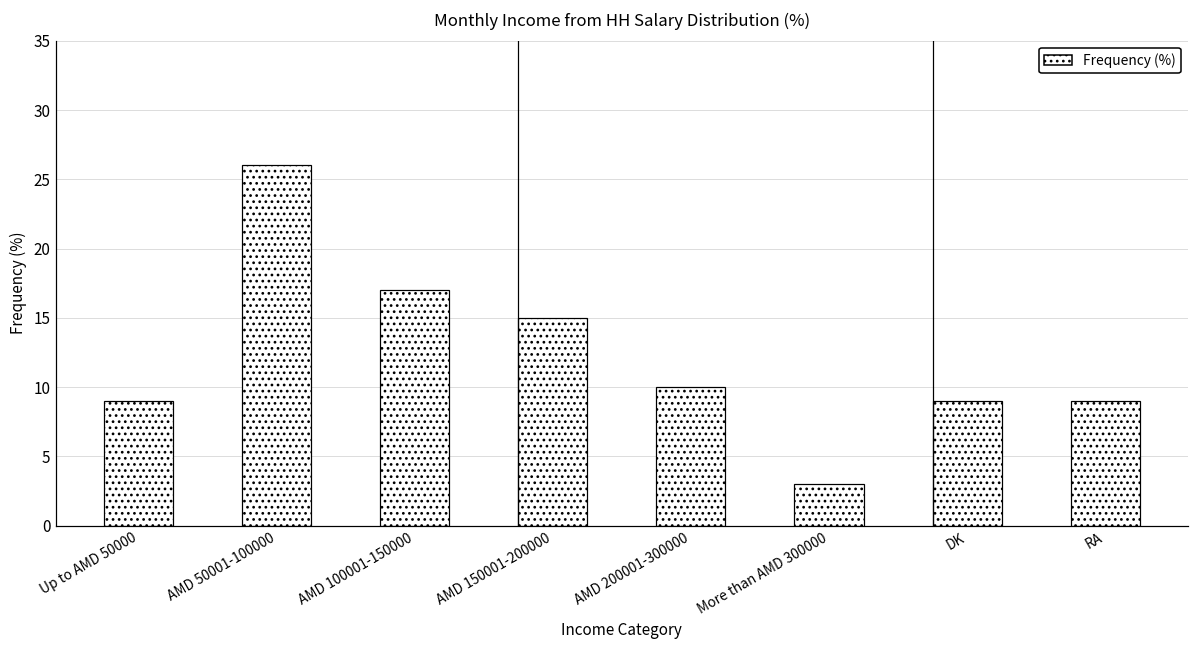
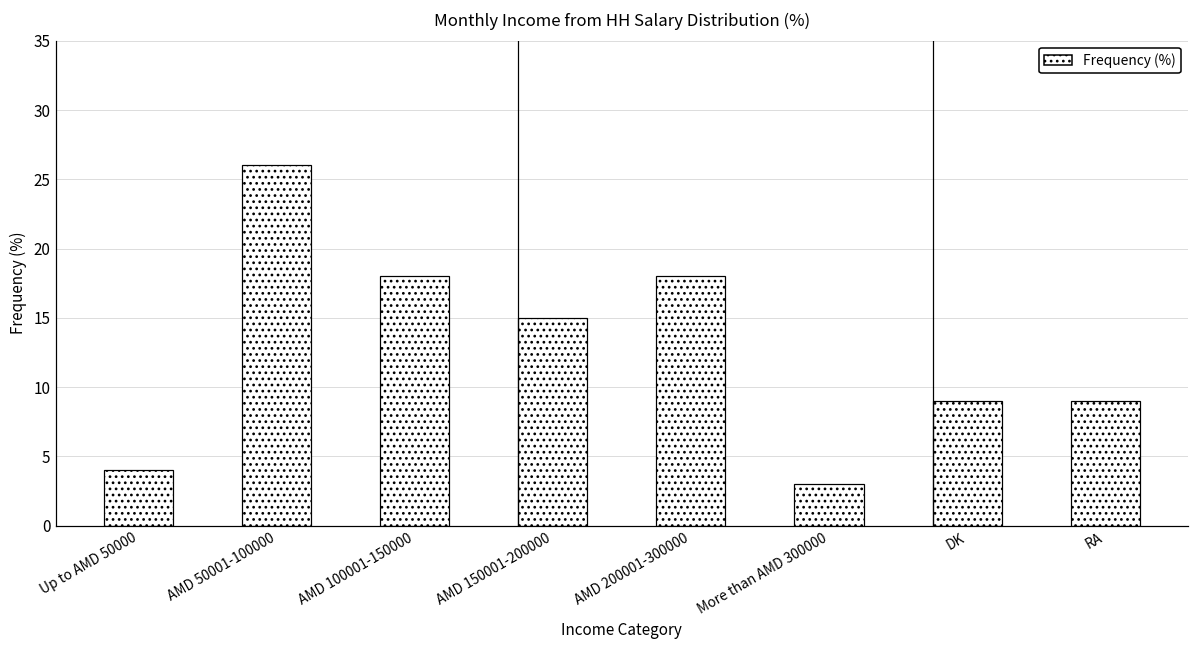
Up to AMD 50000: 9 -> 4
AMD 100001-150000: 17 -> 18
AMD 200001-300000: 10 -> 18
